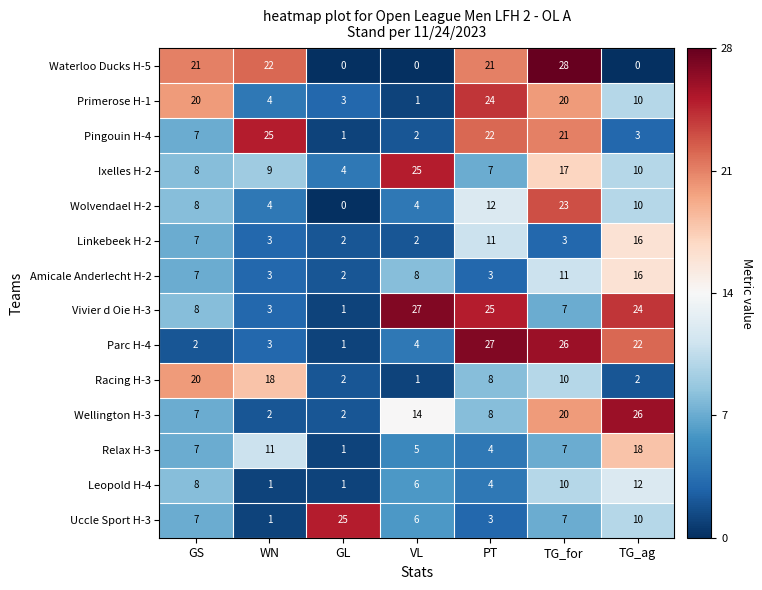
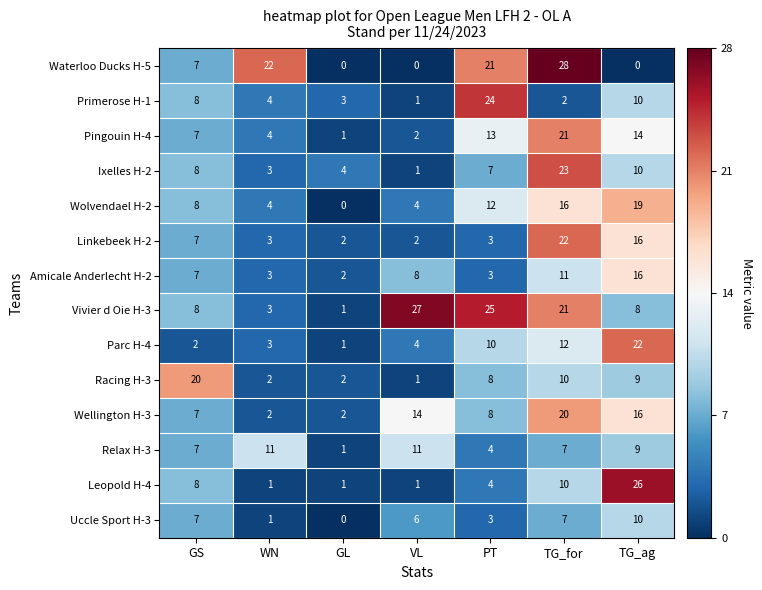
Waterloo Ducks H-5, GS: 21 -> 7
Primerose H-1, GS: 20 -> 8
Primerose H-1, TG_for: 20 -> 2
Pingouin H-4, WN: 25 -> 4
Pingouin H-4, PT: 22 -> 13
Pingouin H-4, TG_ag: 3 -> 14
Ixelles H-2, WN: 9 -> 3
Ixelles H-2, VL: 25 -> 1
Ixelles H-2, TG_for: 17 -> 23
Wolvendael H-2, TG_for: 23 -> 16
Wolvendael H-2, TG_ag: 10 -> 19
Linkebeek H-2, PT: 11 -> 3
Linkebeek H-2, TG_for: 3 -> 22
Vivier d Oie H-3, TG_for: 7 -> 21
Vivier d Oie H-3, TG_ag: 24 -> 8
Parc H-4, PT: 27 -> 10
Parc H-4, TG_for: 26 -> 12
Racing H-3, WN: 18 -> 2
Racing H-3, TG_ag: 2 -> 9
Wellington H-3, TG_ag: 26 -> 16
Relax H-3, VL: 5 -> 11
Relax H-3, TG_ag: 18 -> 9
Leopold H-4, VL: 6 -> 1
Leopold H-4, TG_ag: 12 -> 26
Uccle Sport H-3, GL: 25 -> 0
